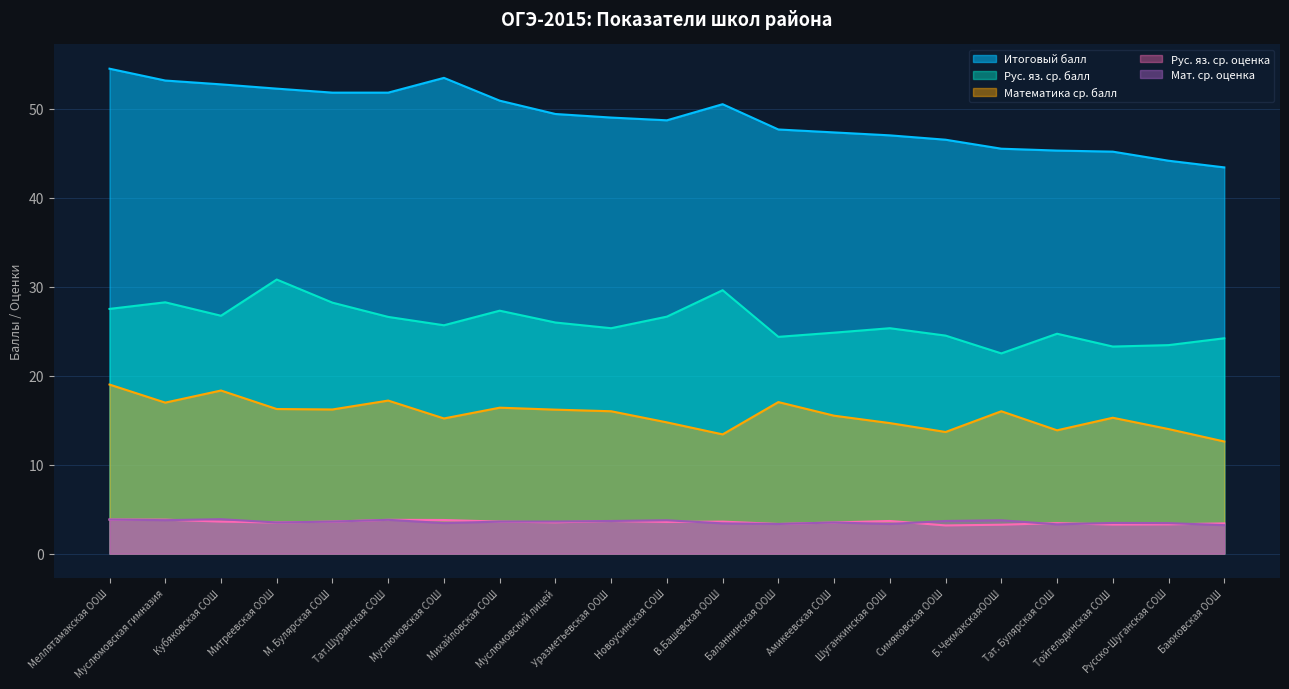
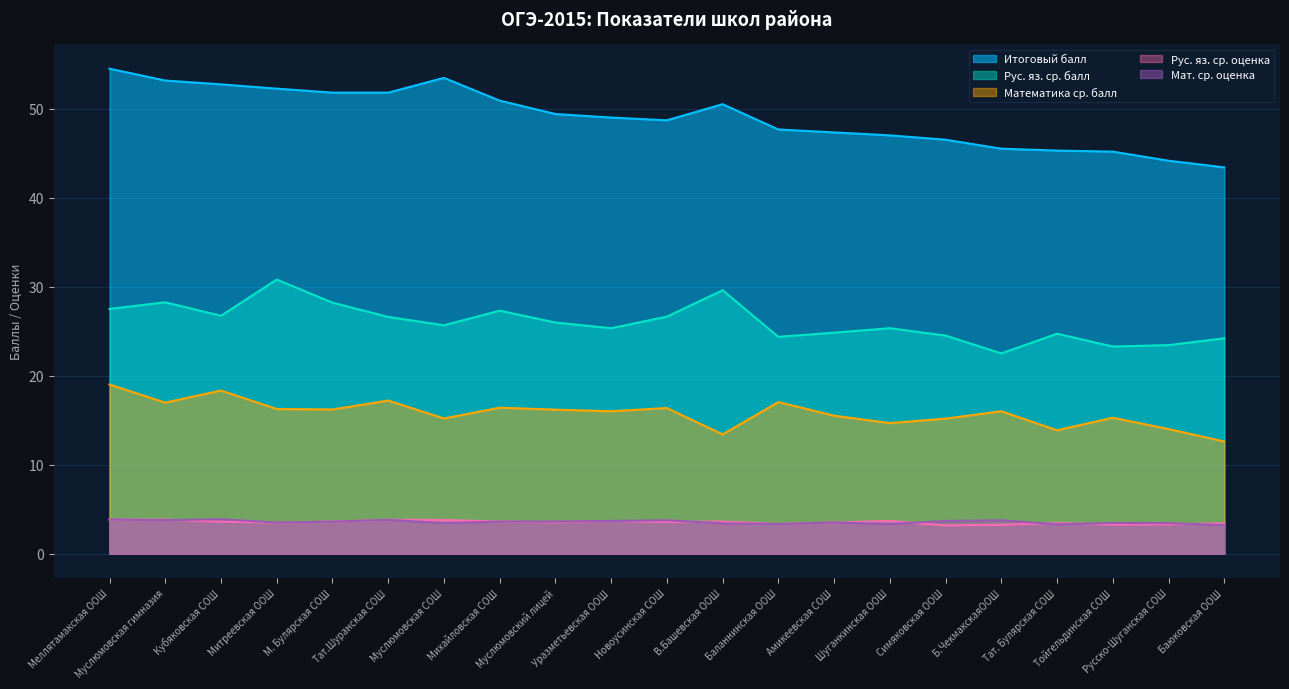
Математика ср. балл, Новоусинская СОШ: 15 -> 16
Математика ср. балл, Симяковская ООШ: 14 -> 15
